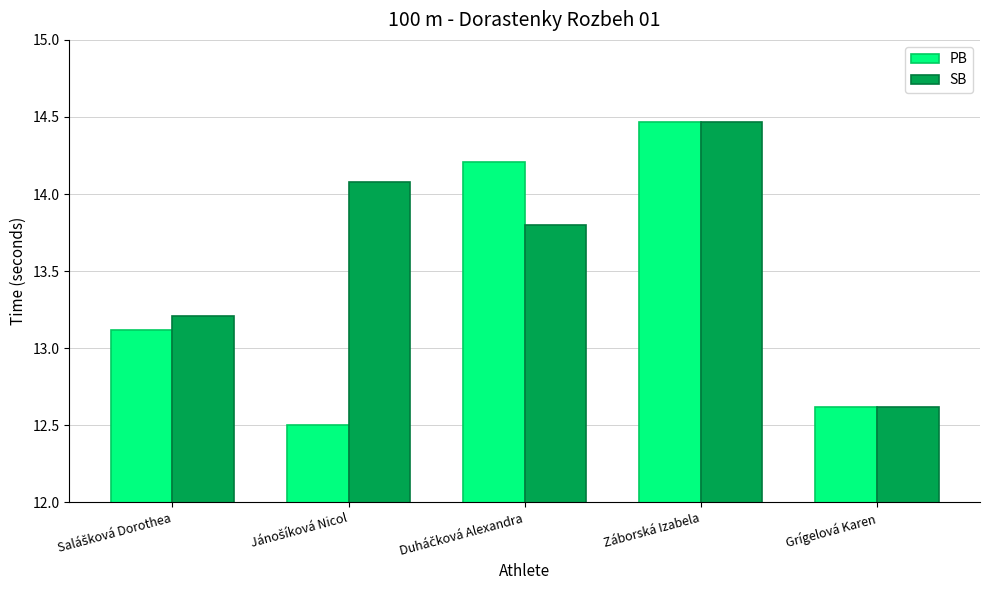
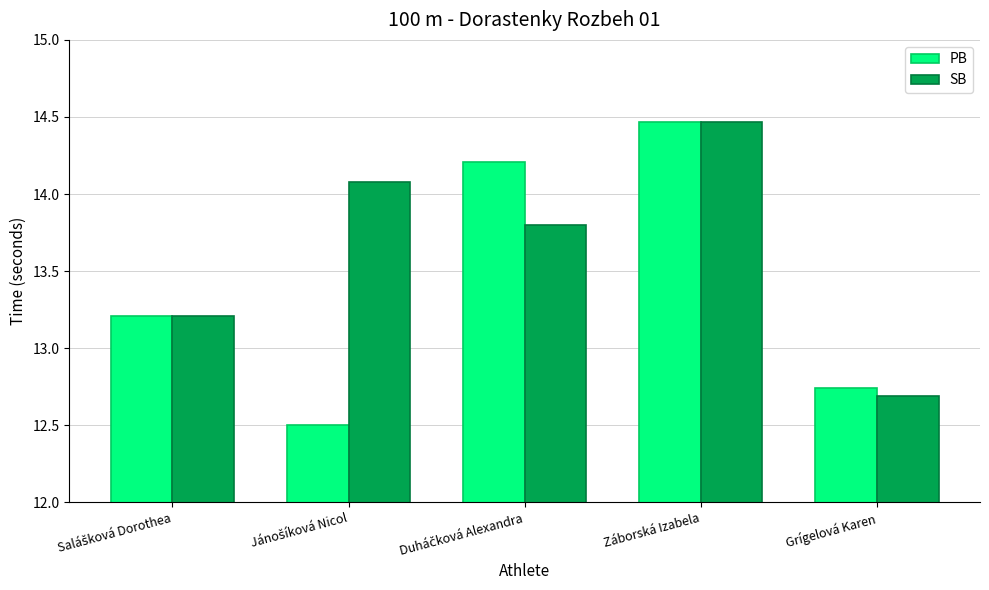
PB, Salášková Dorothea: 13.12 -> 13.21
PB, Grígelová Karen: 12.62 -> 12.74
SB, Grígelová Karen: 12.62 -> 12.69
